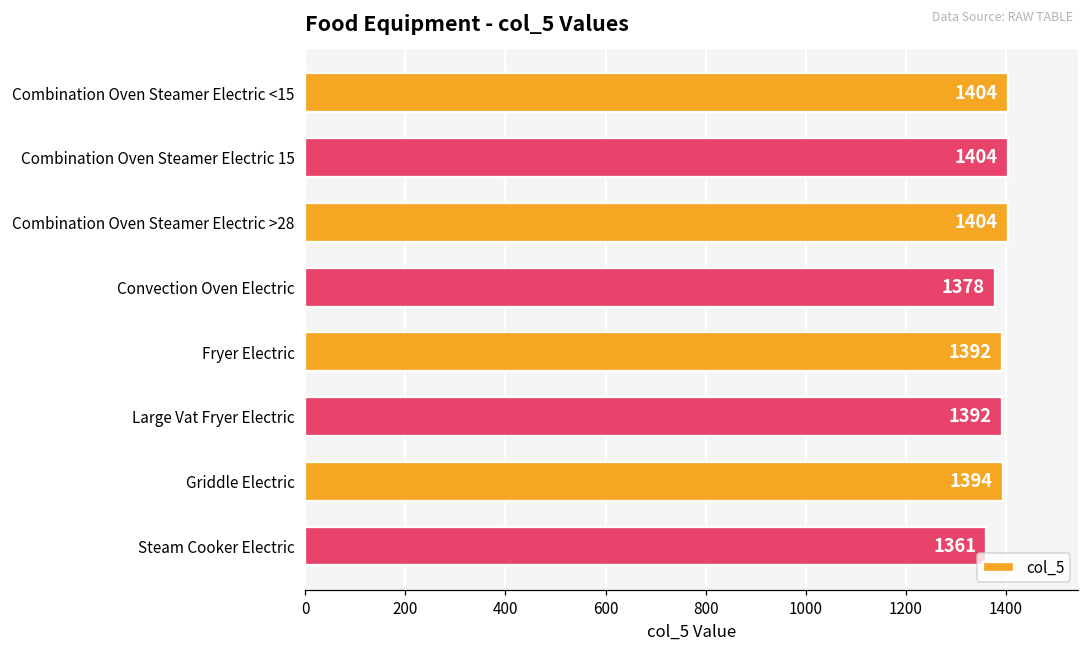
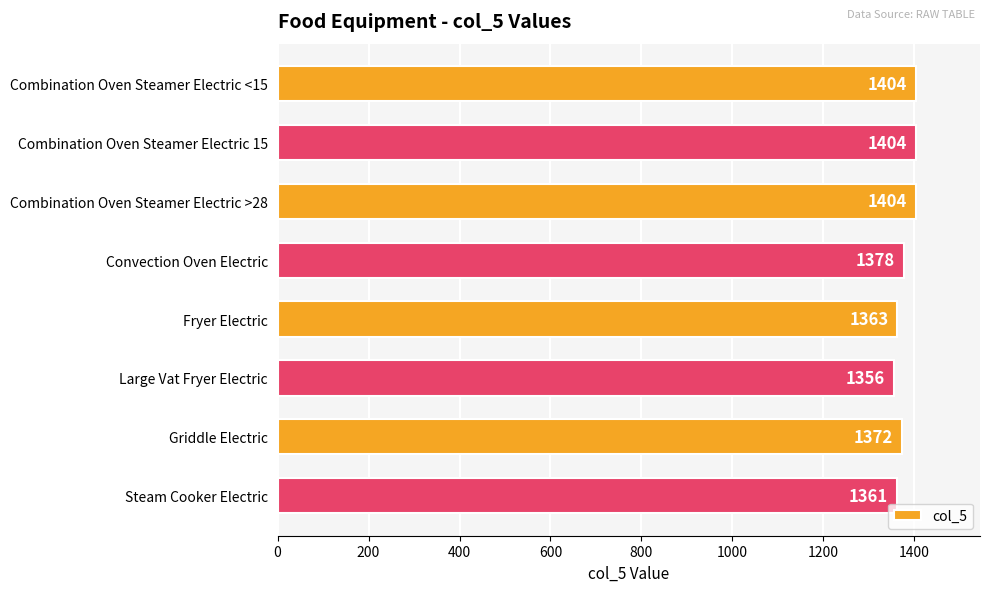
Fryer Electric: 1392 -> 1363
Large Vat Fryer Electric: 1392 -> 1356
Griddle Electric: 1394 -> 1372
